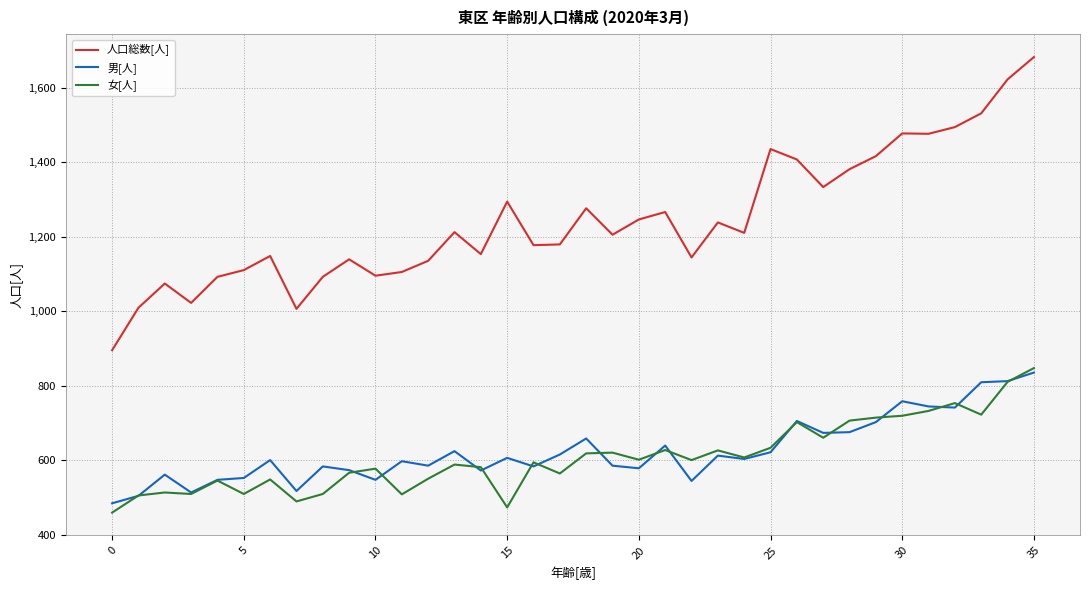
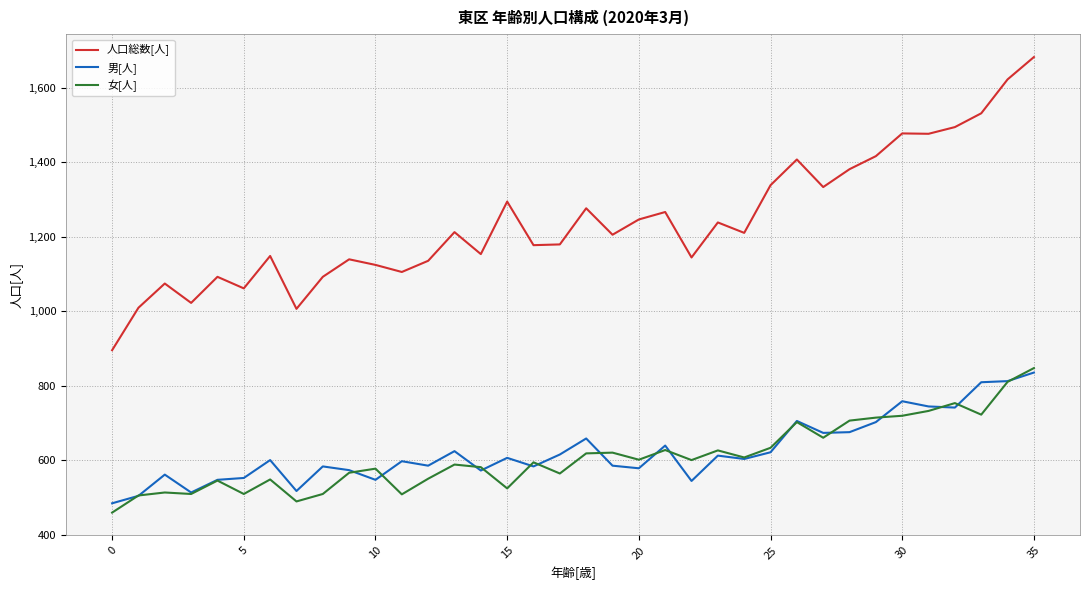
人口総数[人], 5: 1,110 -> 1,060
人口総数[人], 10: 1,100 -> 1,120
女[人], 15: 470 -> 520
人口総数[人], 25: 1,440 -> 1,340
